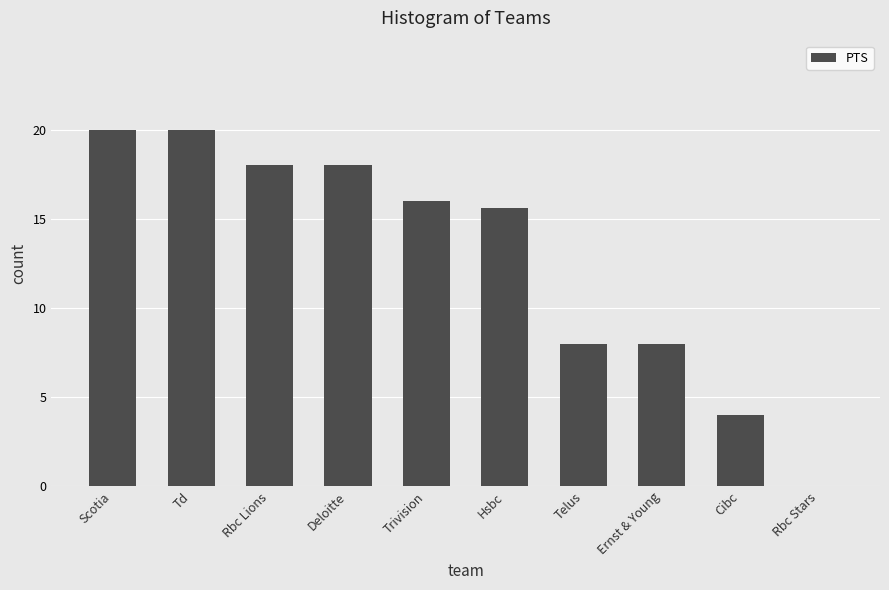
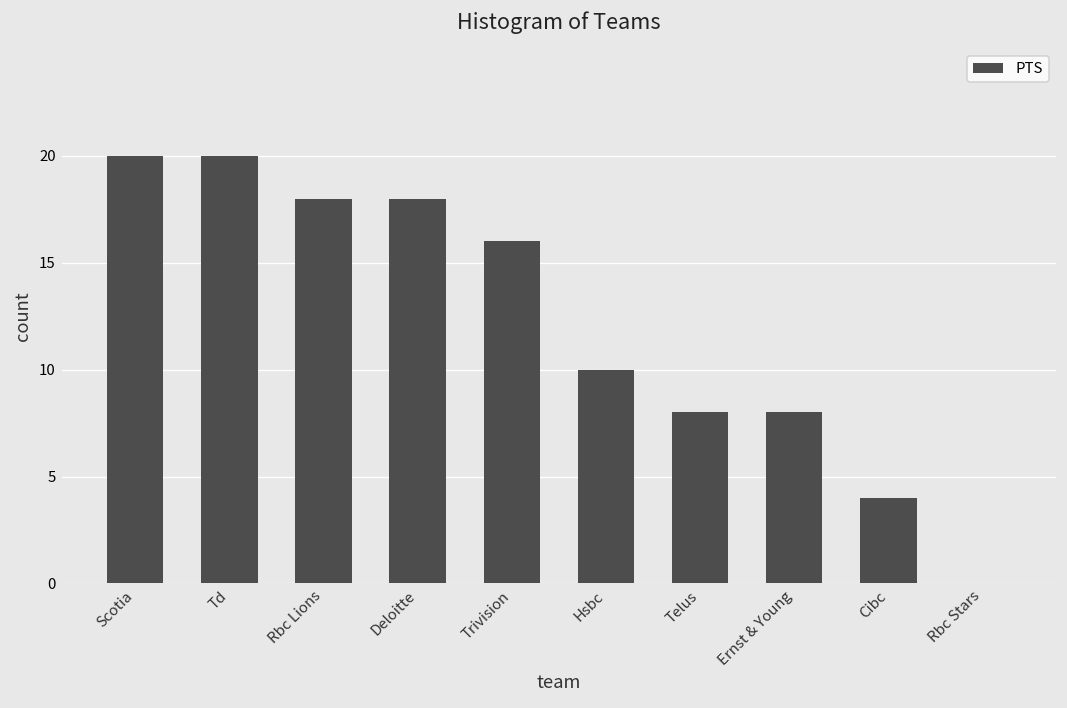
Hsbc: 15.6 -> 10.0
